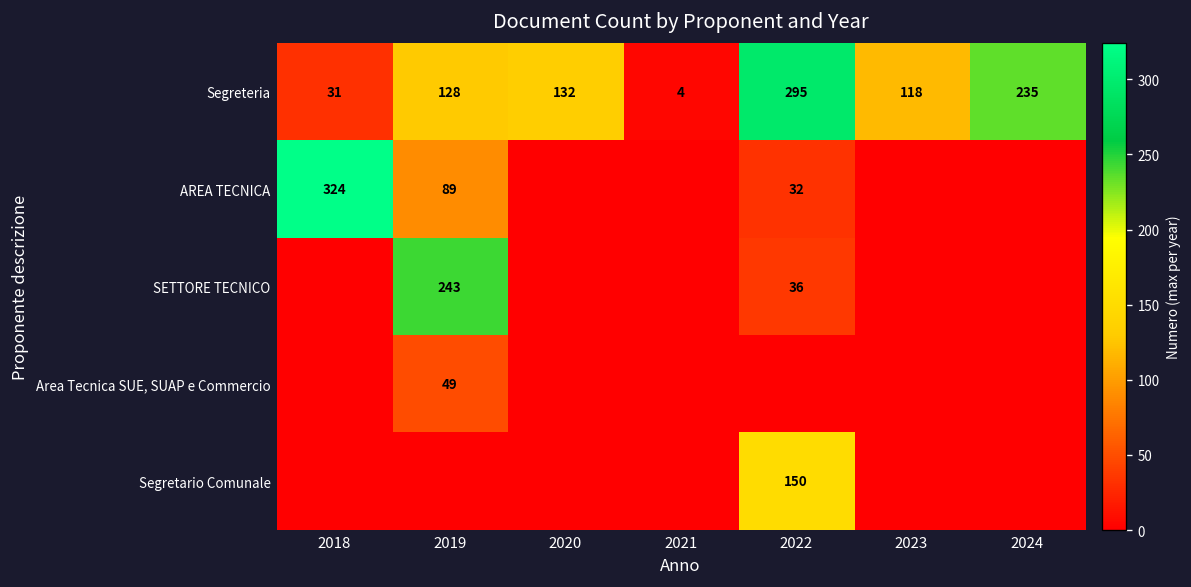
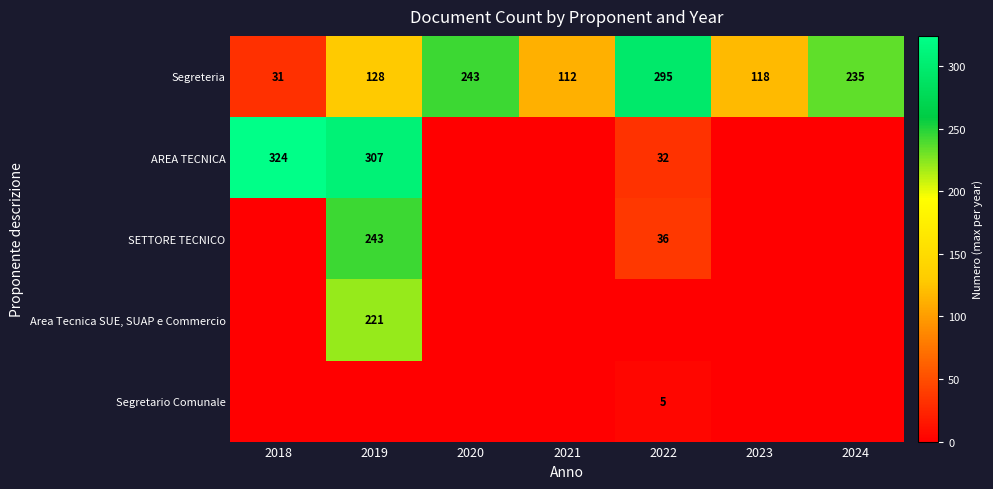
Segreteria, 2020: 132 -> 243
Segreteria, 2021: 4 -> 112
AREA TECNICA, 2019: 89 -> 307
Area Tecnica SUE, SUAP e Commercio, 2019: 49 -> 221
Segretario Comunale, 2022: 150 -> 5
